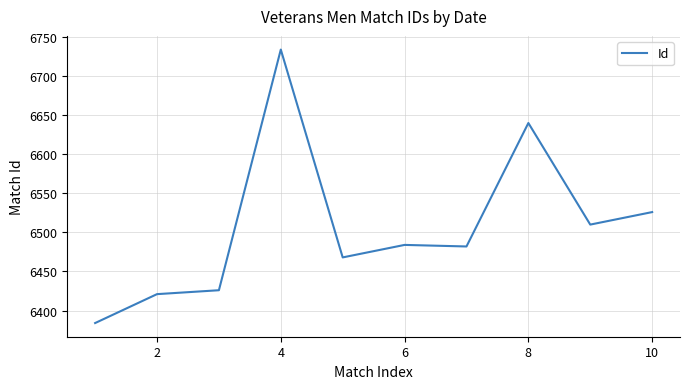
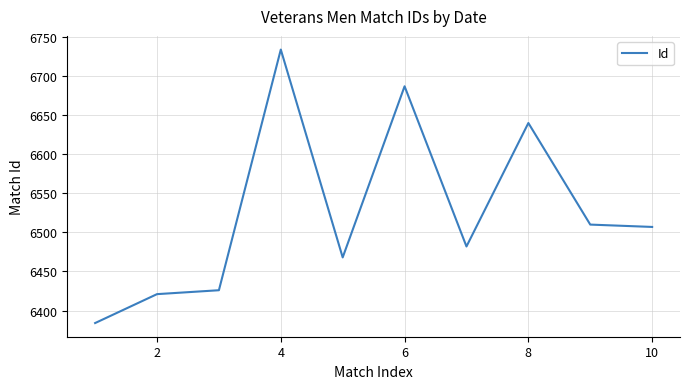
6: 6480 -> 6690
10: 6530 -> 6510
